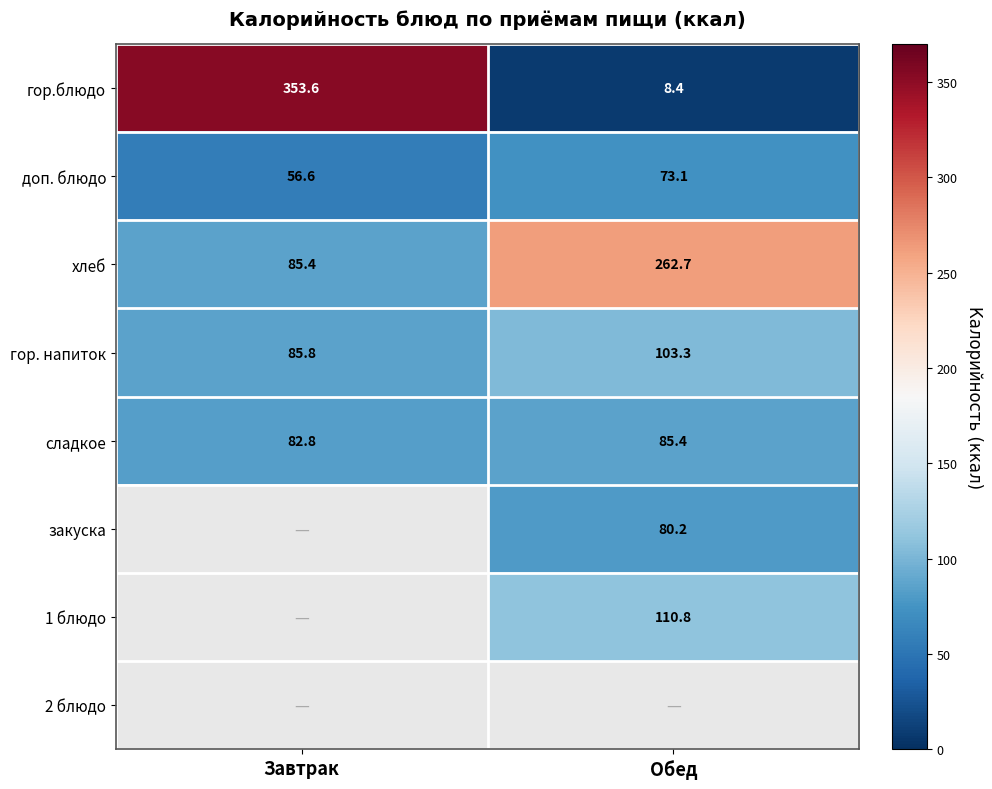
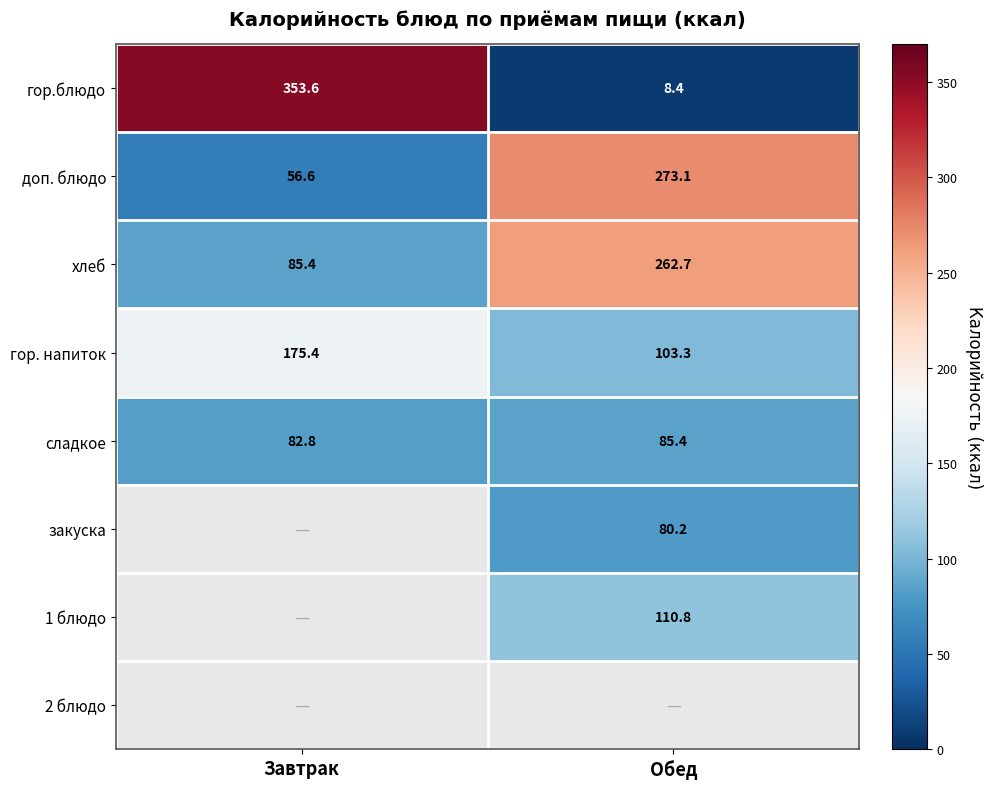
доп. блюдо, Обед: 73.1 -> 273.1
гор. напиток, Завтрак: 85.8 -> 175.4
